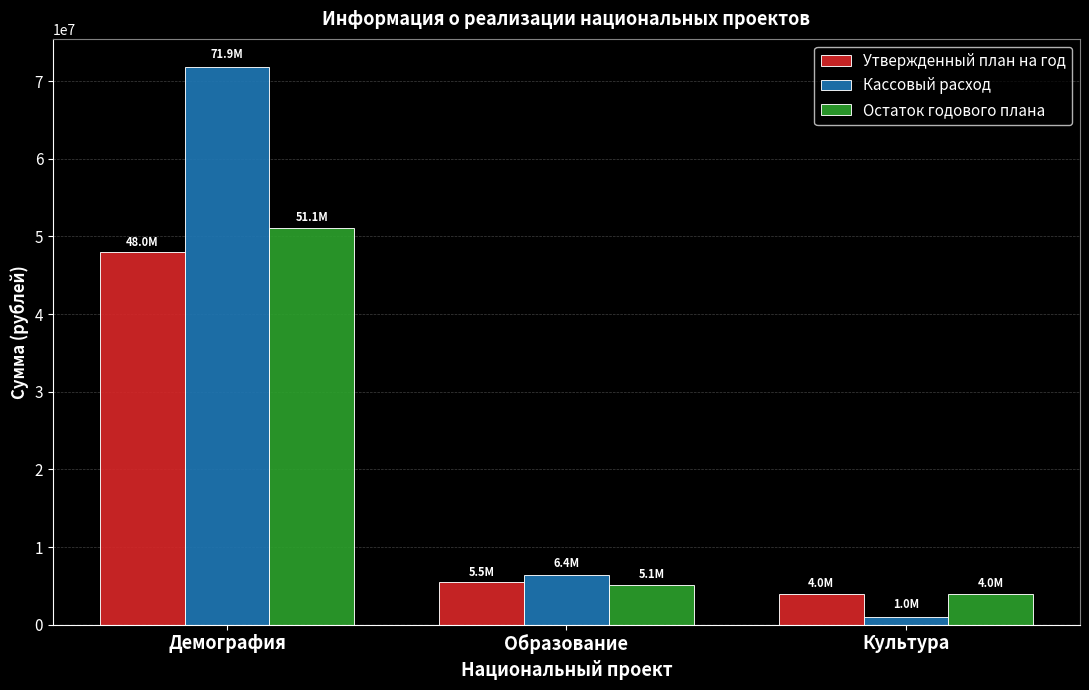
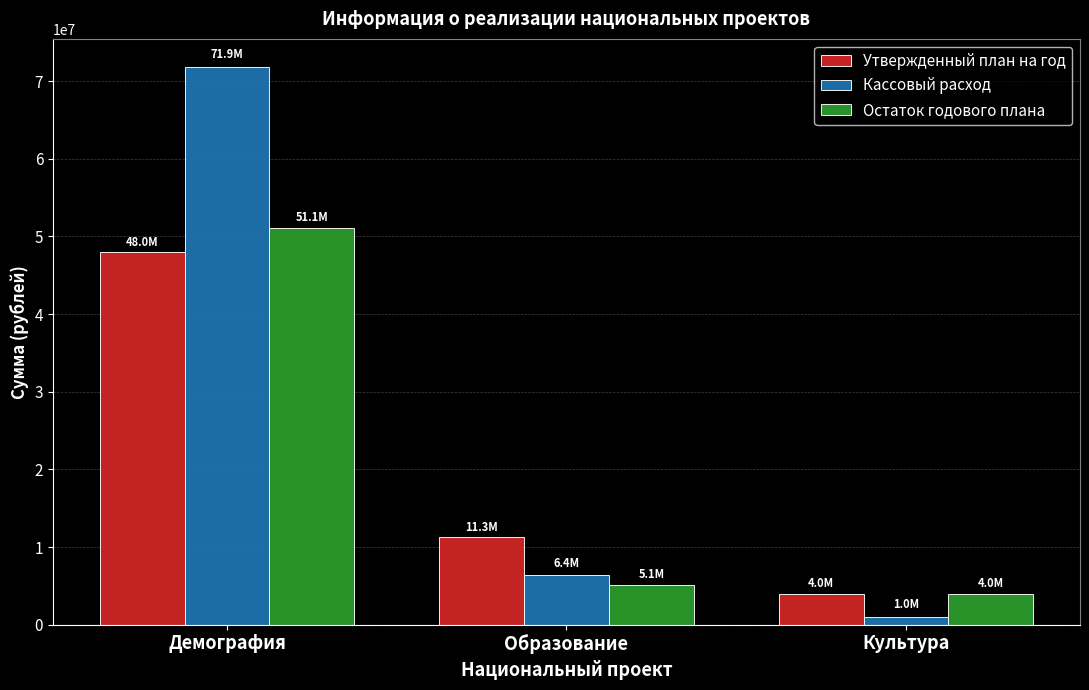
Утвержденный план на год, Образование: 5.5M -> 11.3M
